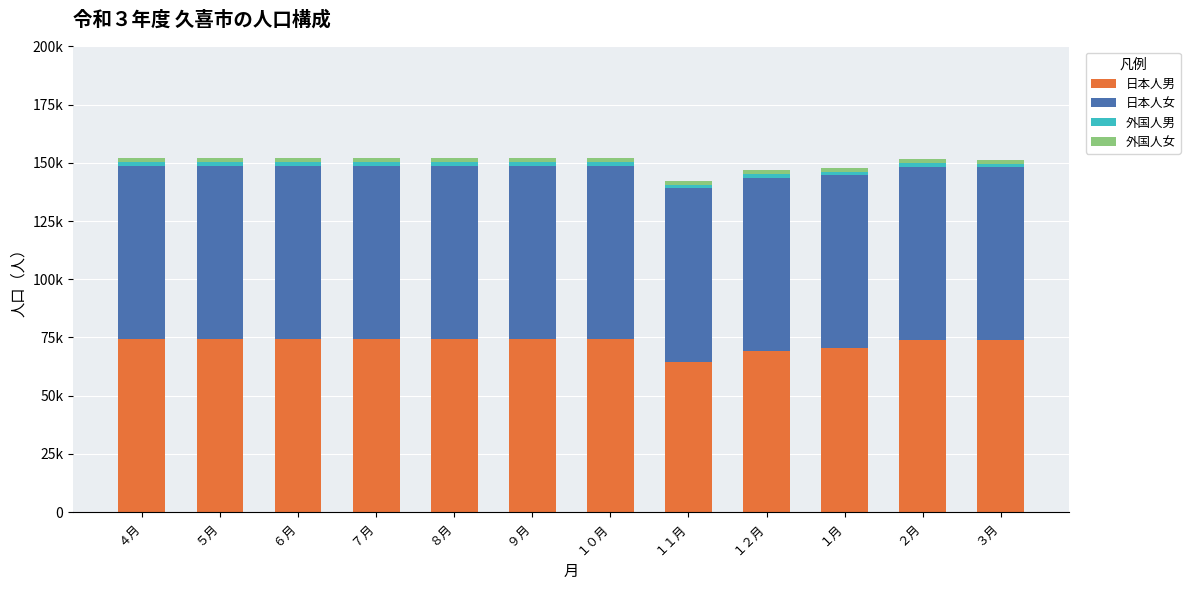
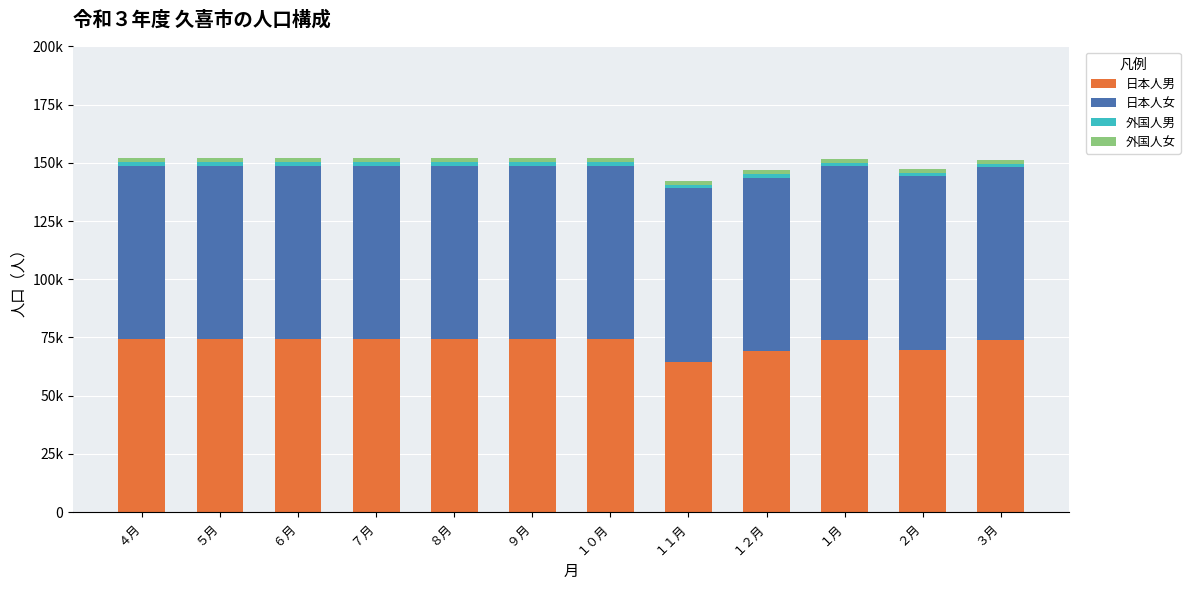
日本人男, １月: 70000 -> 74000
日本人男, ２月: 74000 -> 70000
